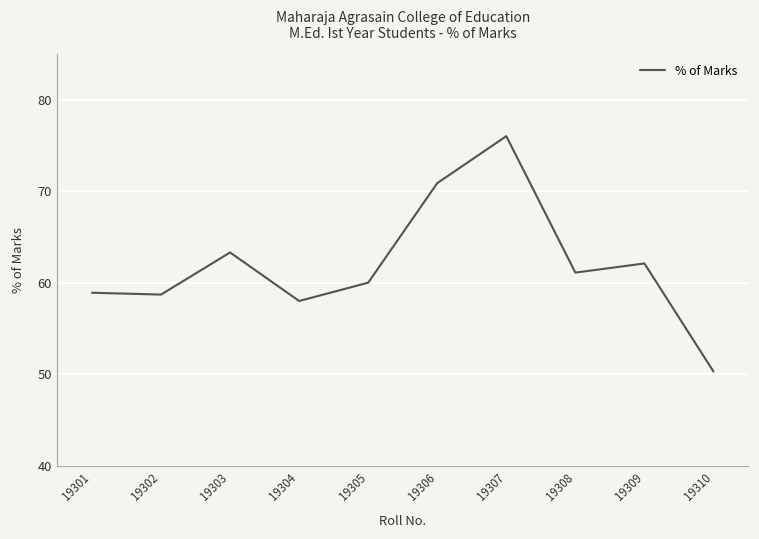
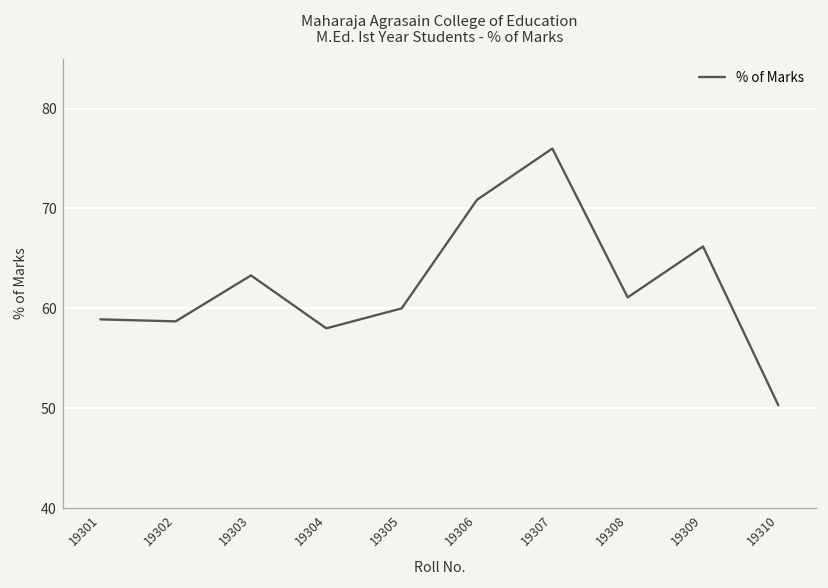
19309: 62 -> 66
